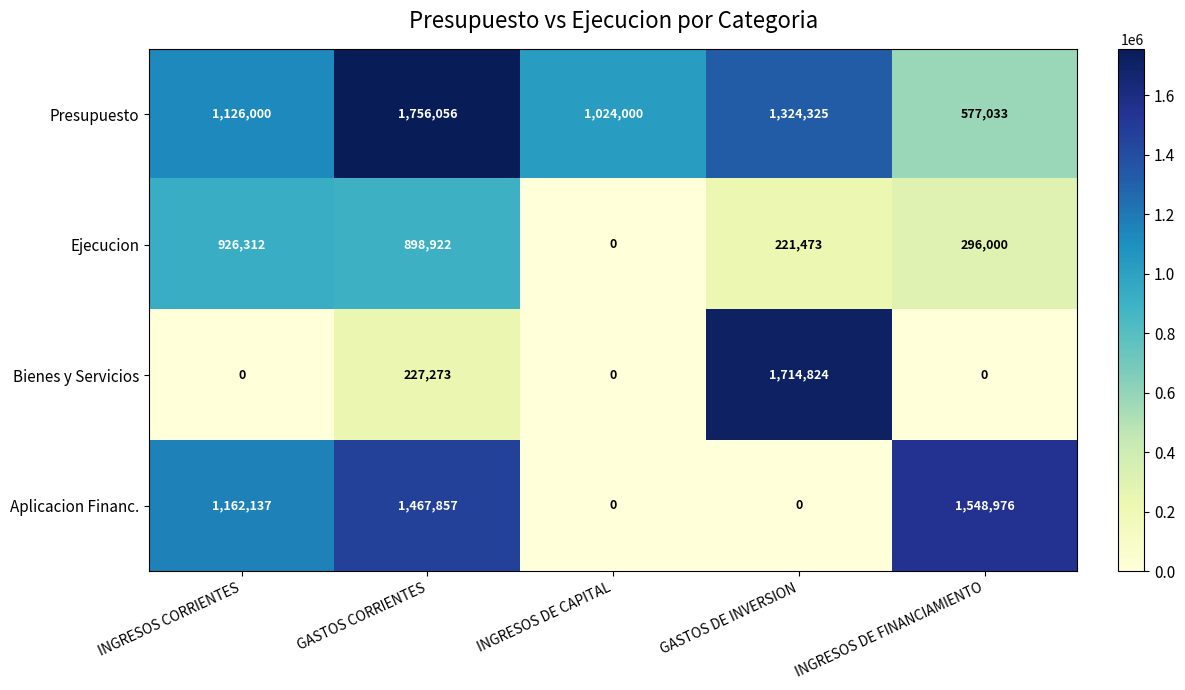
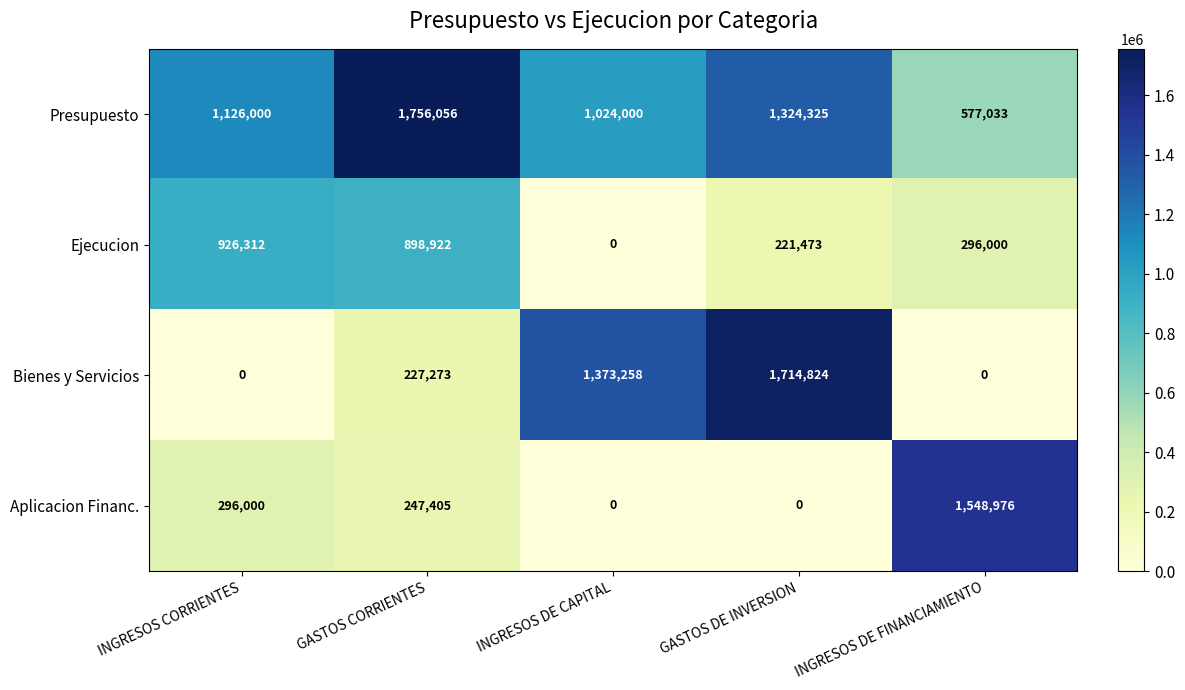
Bienes y Servicios, INGRESOS DE CAPITAL: 0 -> 1,373,258
Aplicacion Financ., INGRESOS CORRIENTES: 1,162,137 -> 296,000
Aplicacion Financ., GASTOS CORRIENTES: 1,467,857 -> 247,405
